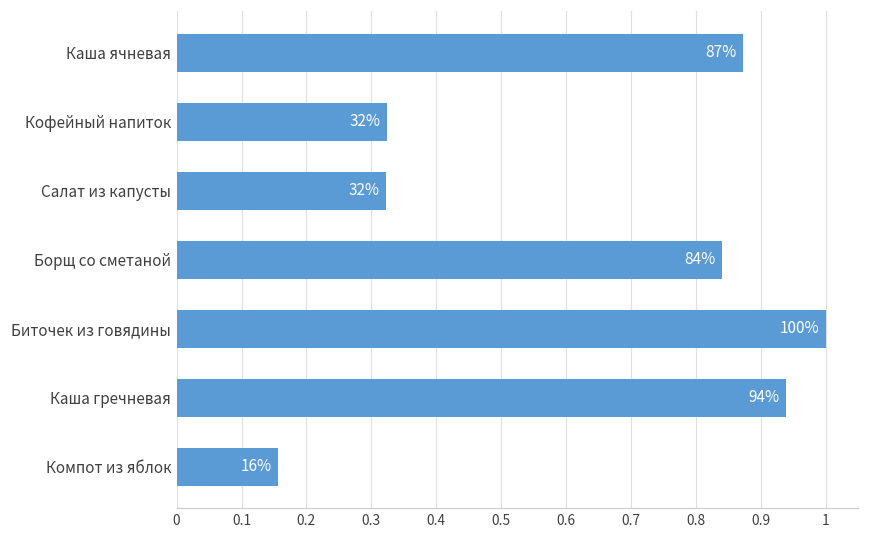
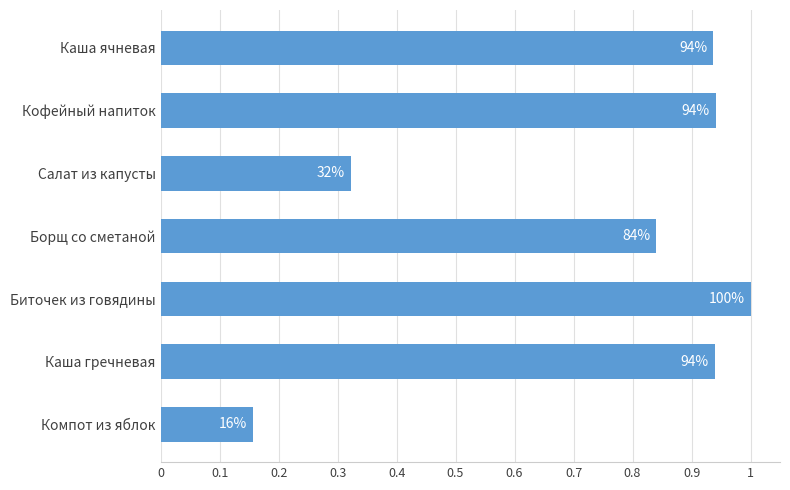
Каша ячневая: 87% -> 94%
Кофейный напиток: 32% -> 94%
